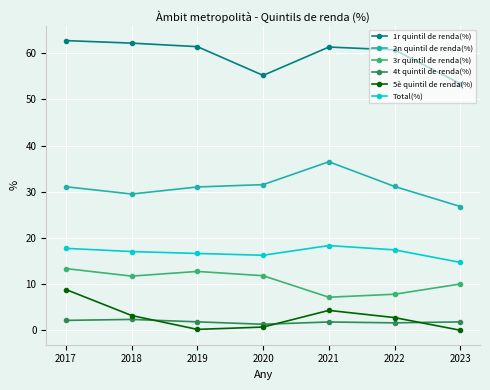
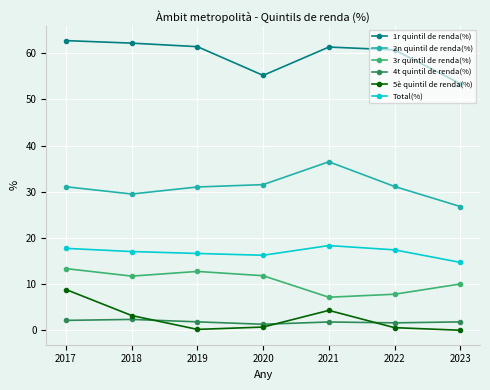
5è quintil de renda(%), 2022: 3 -> 1
